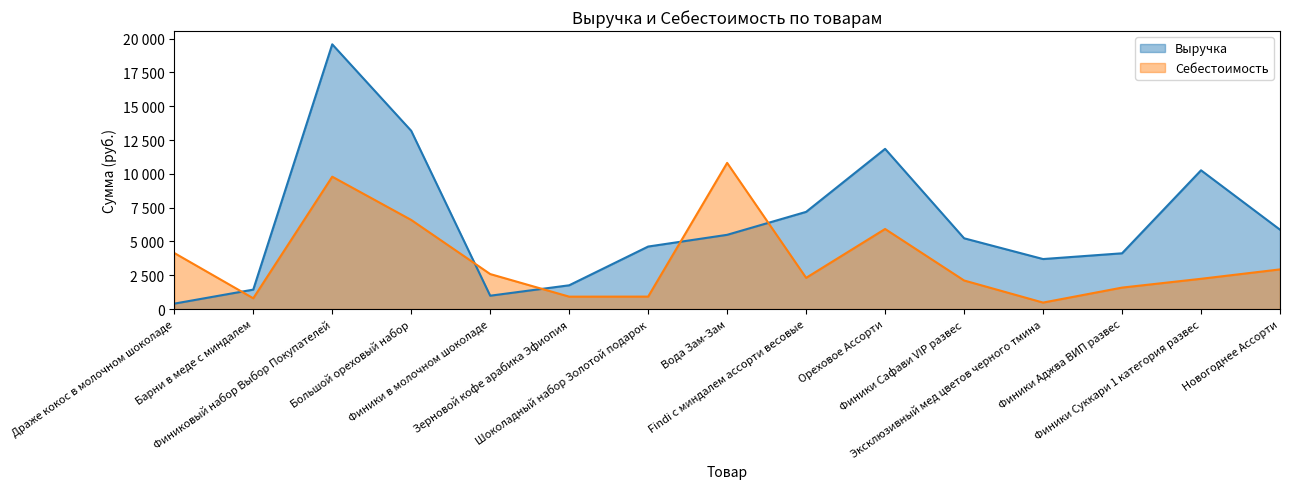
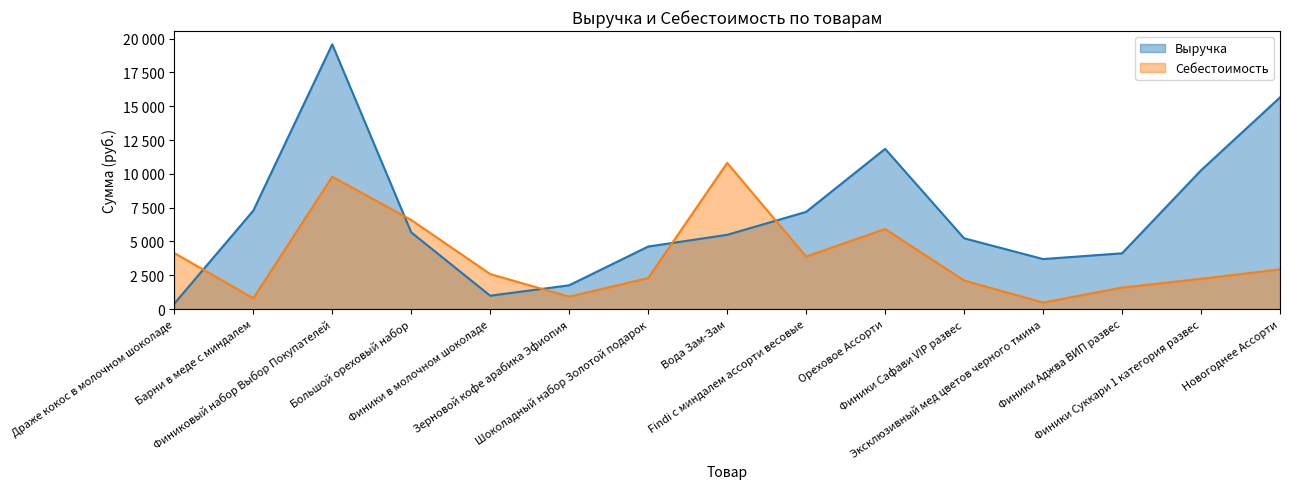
Выручка, Барни в меде с миндалем: 1400 -> 7300
Выручка, Большой ореховый набор: 13200 -> 5700
Себестоимость, Шоколадный набор Золотой подарок: 900 -> 2300
Себестоимость, Findi с миндалем ассорти весовые: 2300 -> 3900
Выручка, Новогоднее Ассорти: 5900 -> 15600
